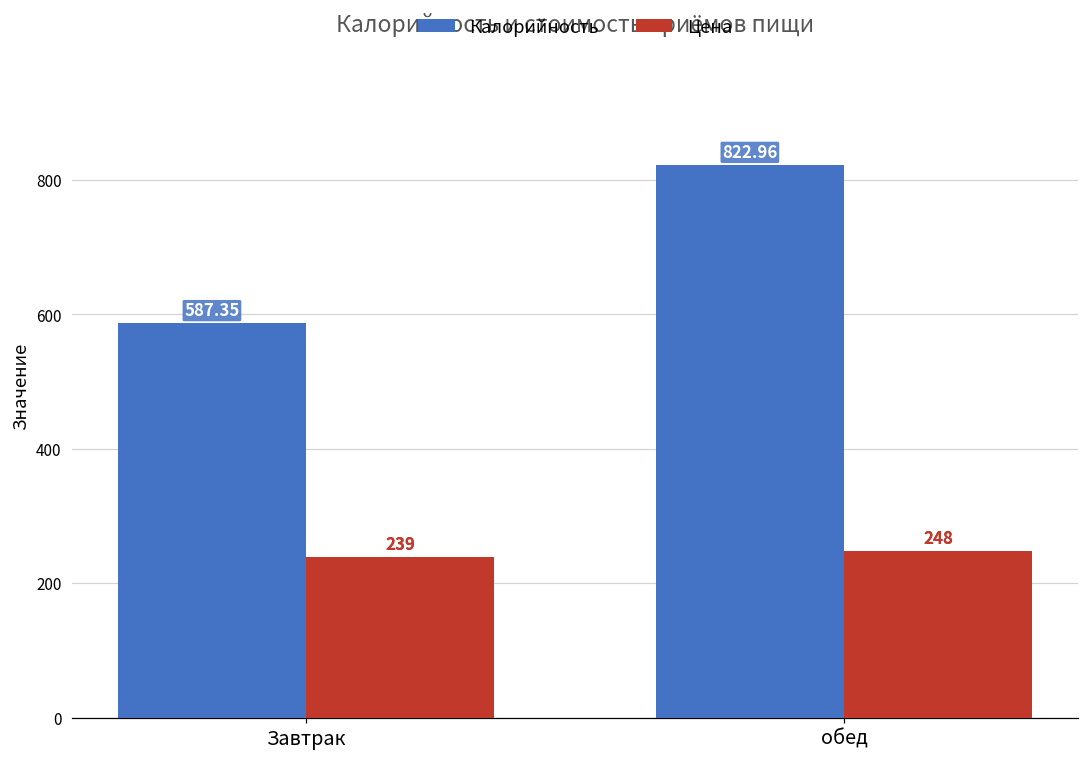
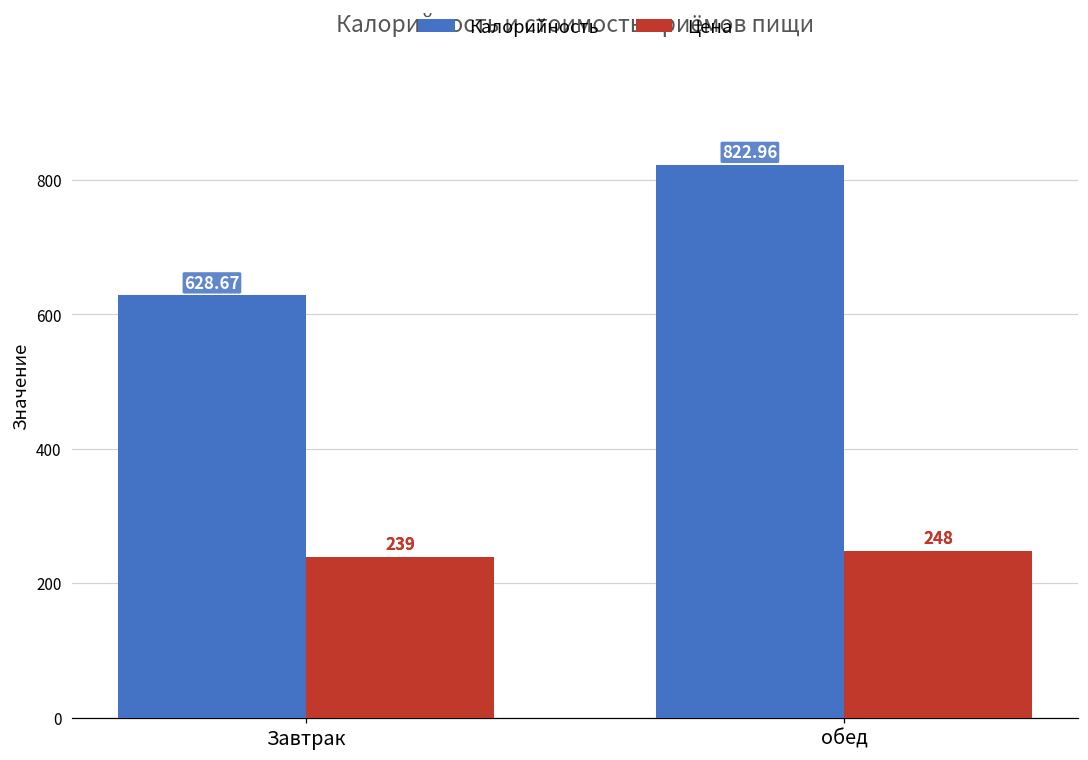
Калорийность, Завтрак: 587.35 -> 628.67
